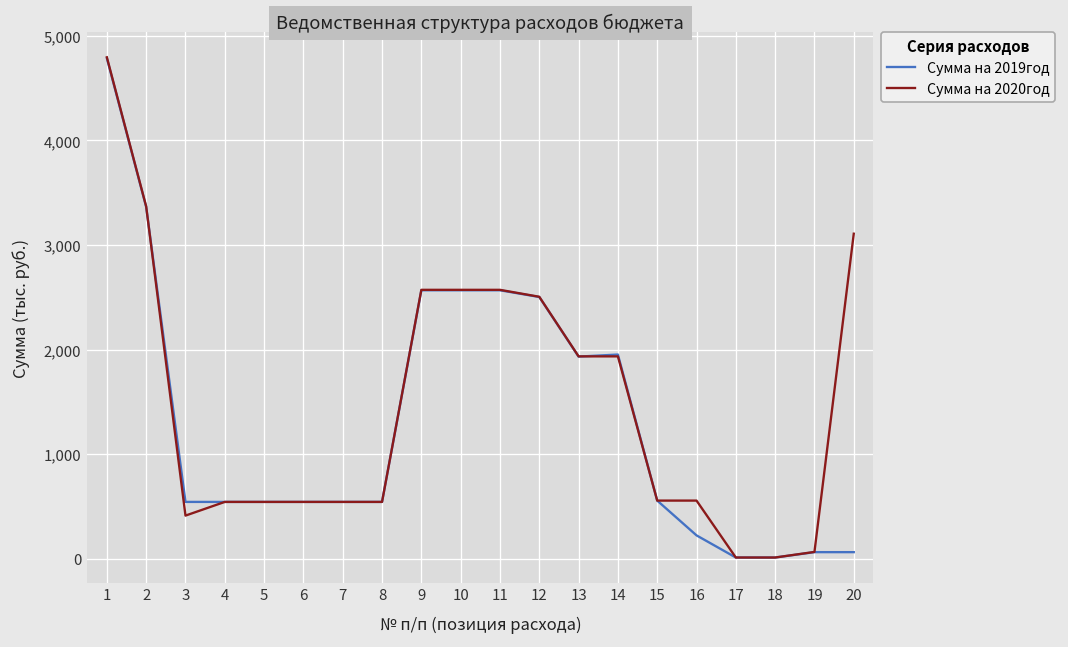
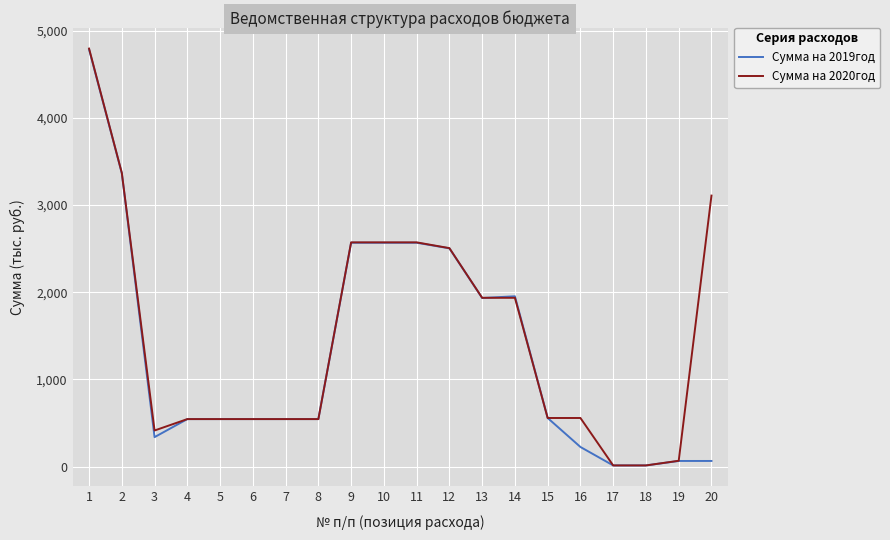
Сумма на 2019год, 3: 500 -> 300
